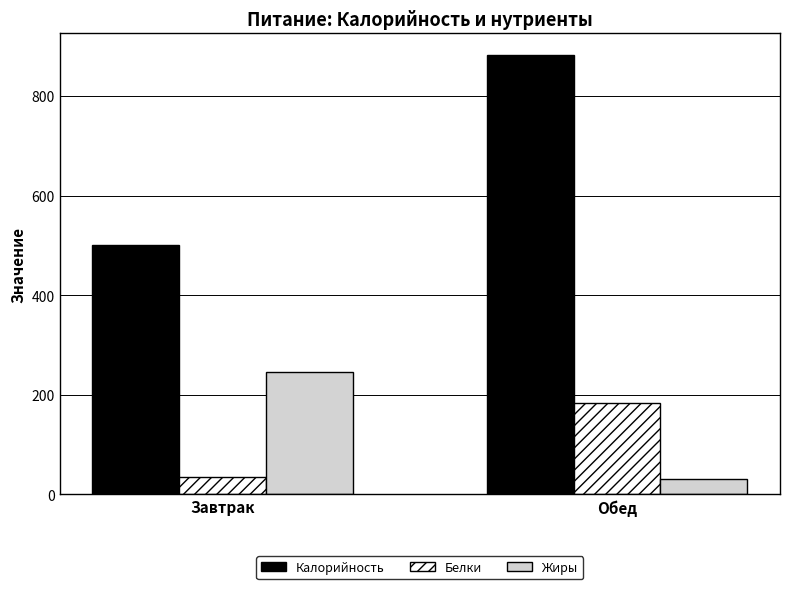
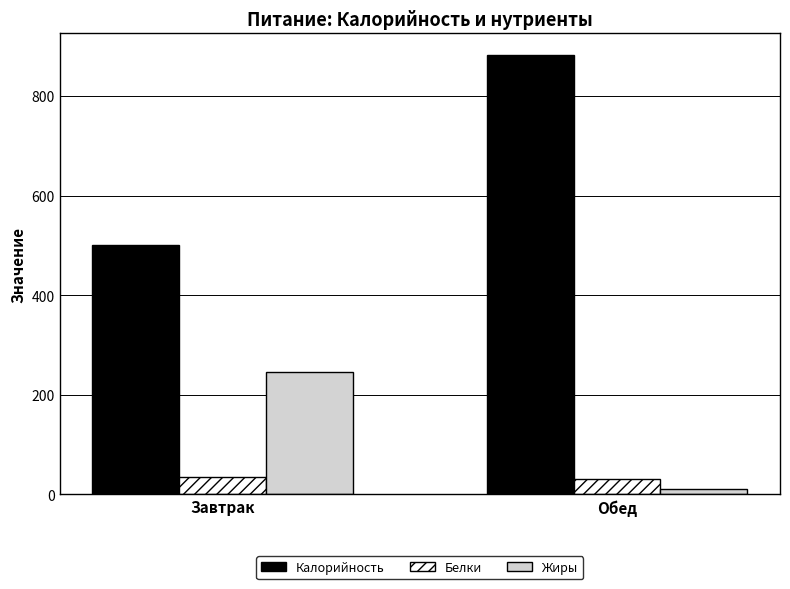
Белки, Обед: 180 -> 30
Жиры, Обед: 30 -> 10
